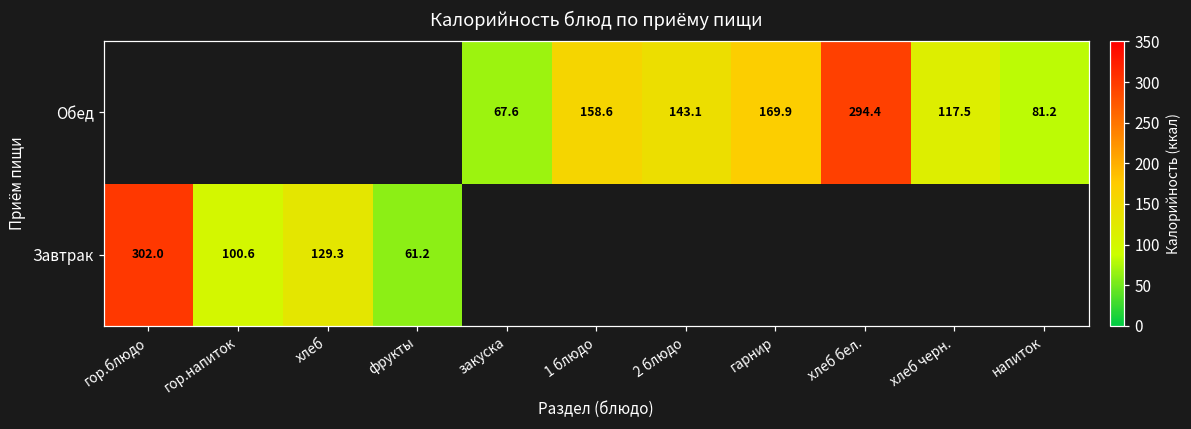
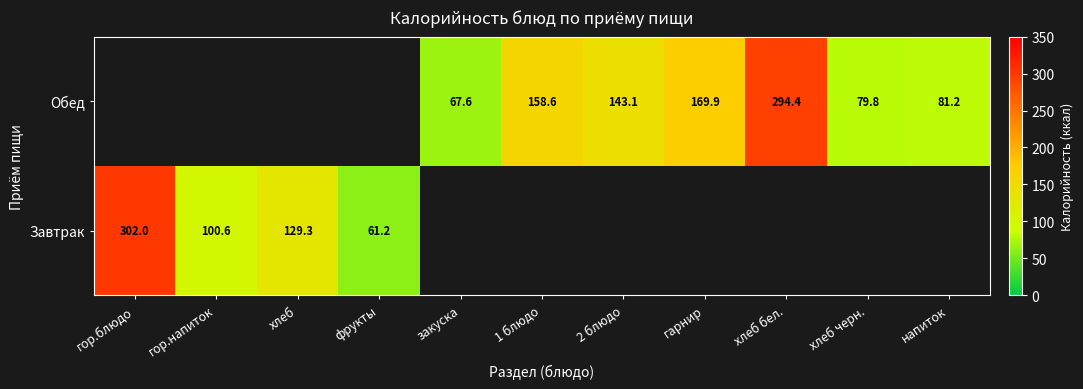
Обед, хлеб черн.: 117.5 -> 79.8
